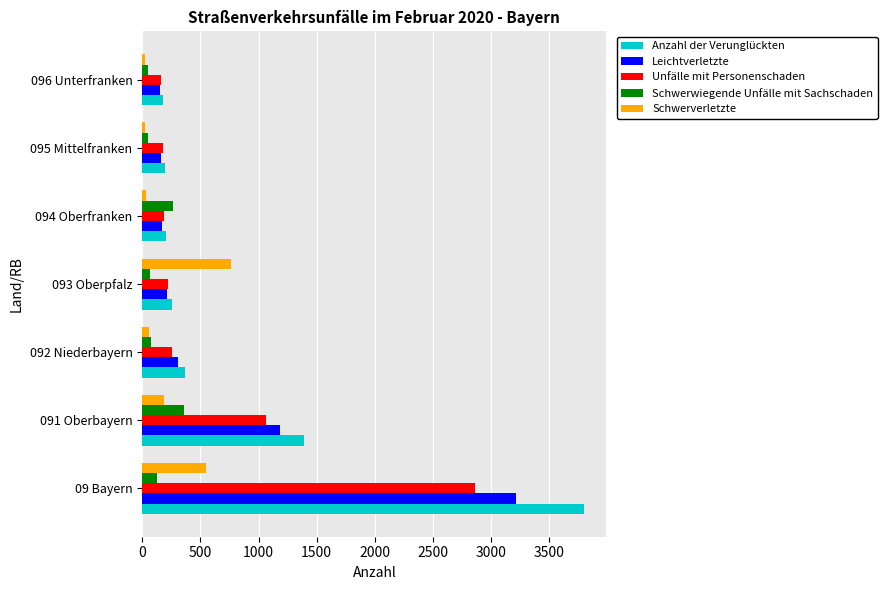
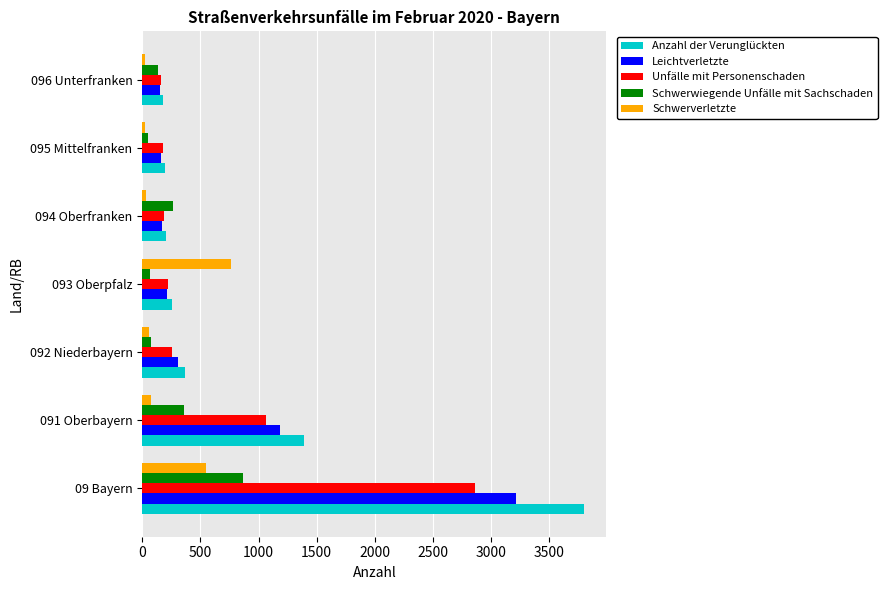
Schwerwiegende Unfälle mit Sachschaden, 096 Unterfranken: 50 -> 140
Schwerverletzte, 091 Oberbayern: 190 -> 80
Schwerwiegende Unfälle mit Sachschaden, 09 Bayern: 130 -> 860
